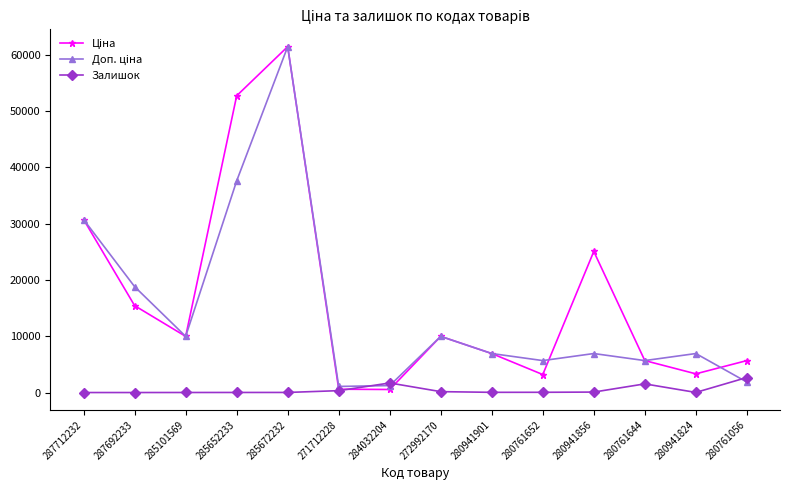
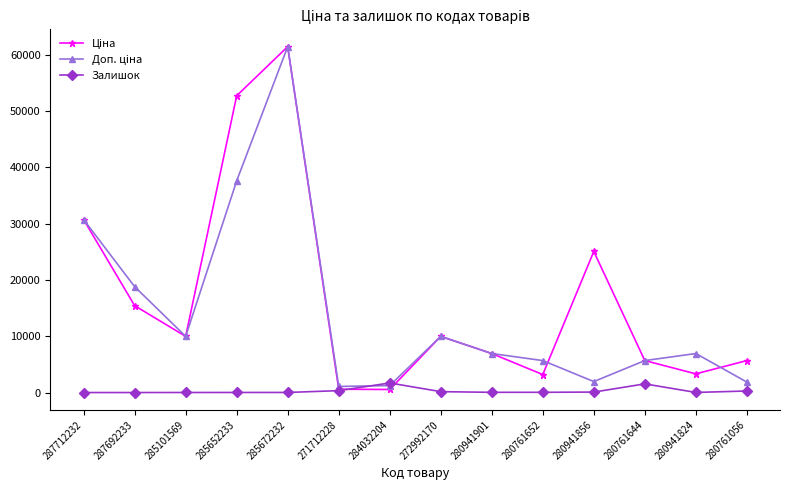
Доп. ціна, 280941856: 7000 -> 2000
Залишок, 280761056: 3000 -> 0
